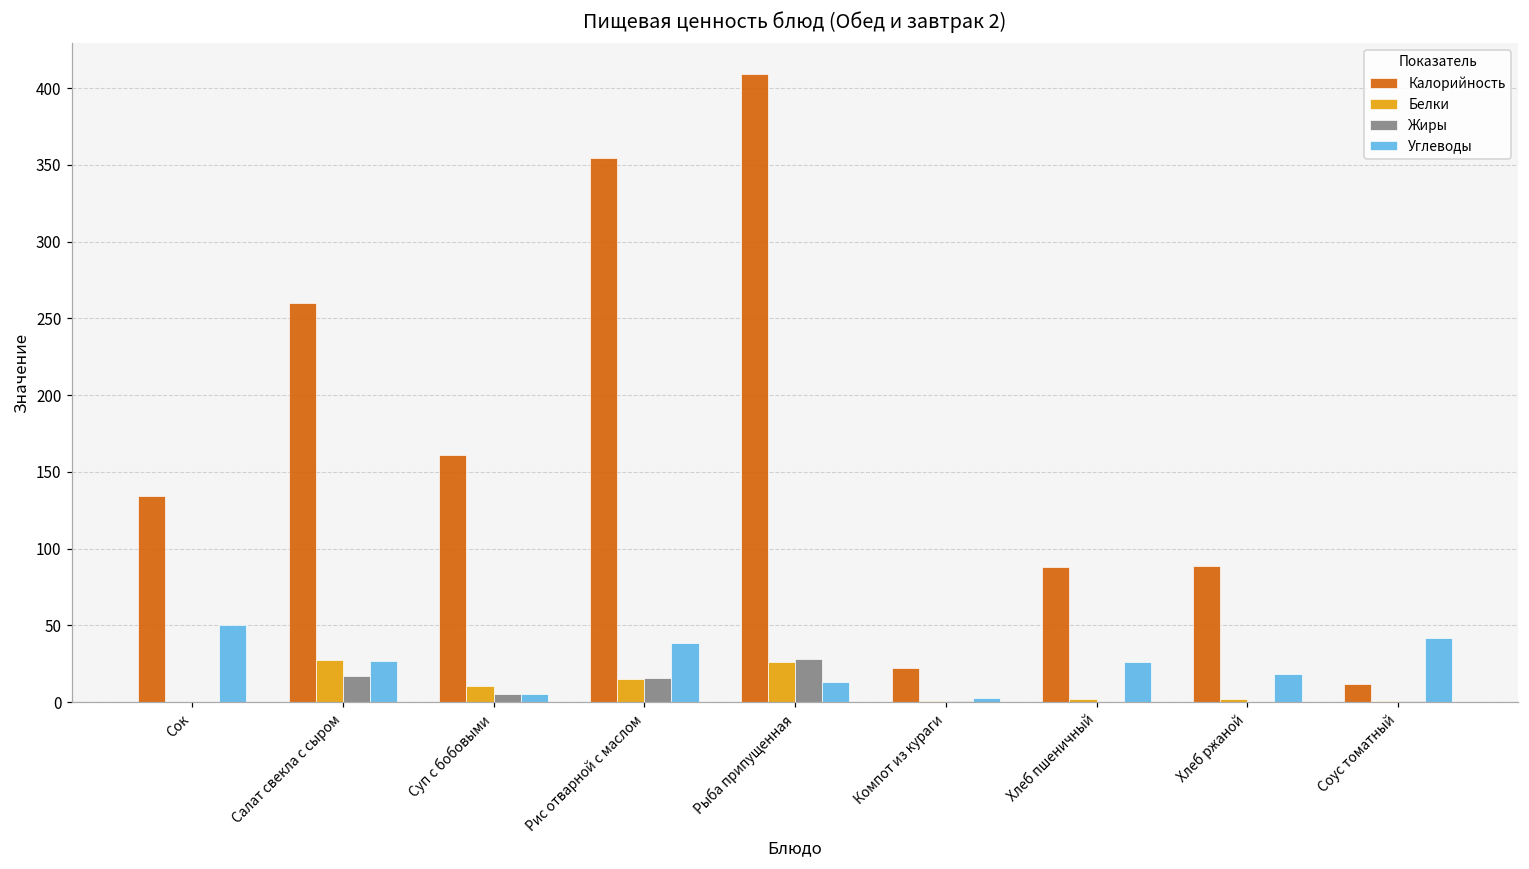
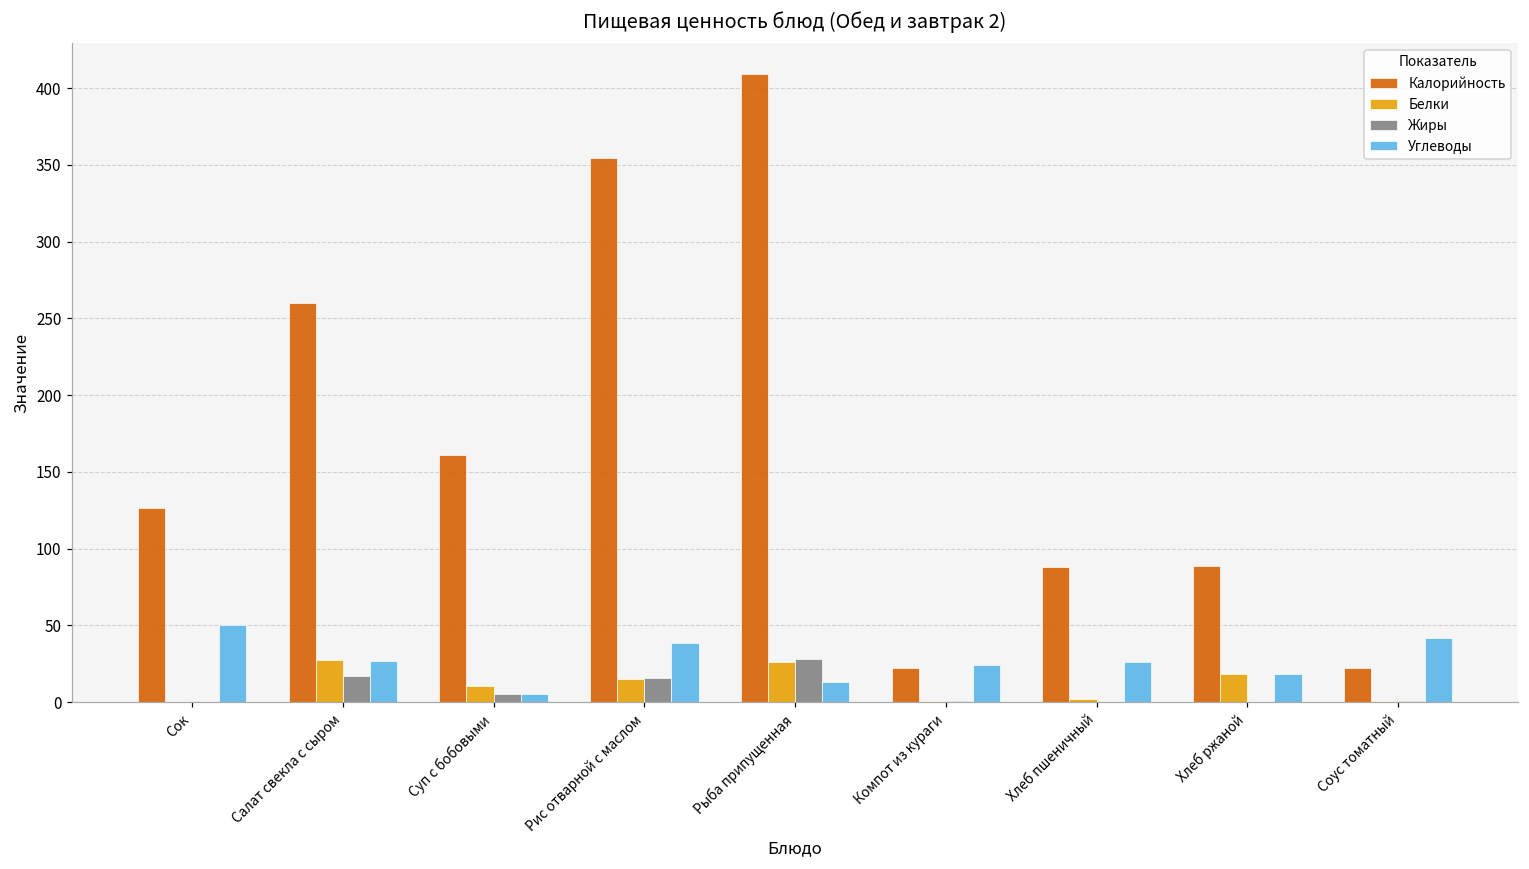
Калорийность, Сок: 134 -> 126
Углеводы, Компот из кураги: 3 -> 24
Белки, Хлеб ржаной: 2 -> 18
Калорийность, Соус томатный: 12 -> 22
